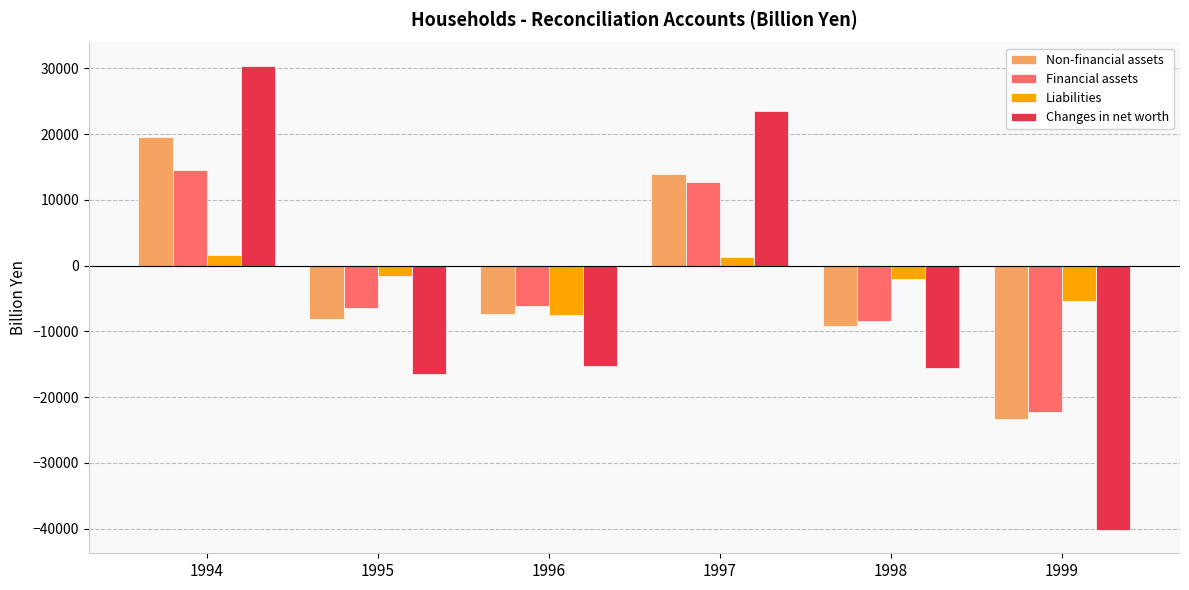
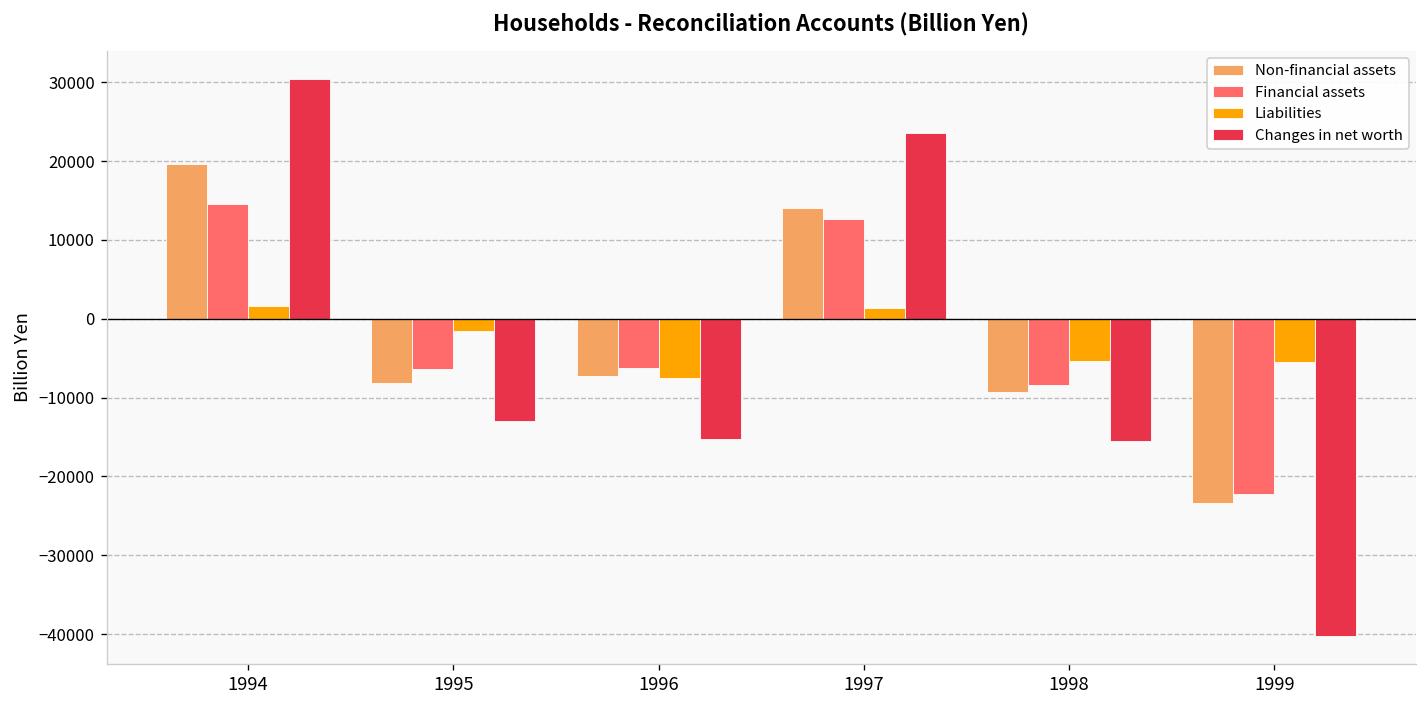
Changes in net worth, 1995: -16000 -> -13000
Liabilities, 1998: -2000 -> -5000
